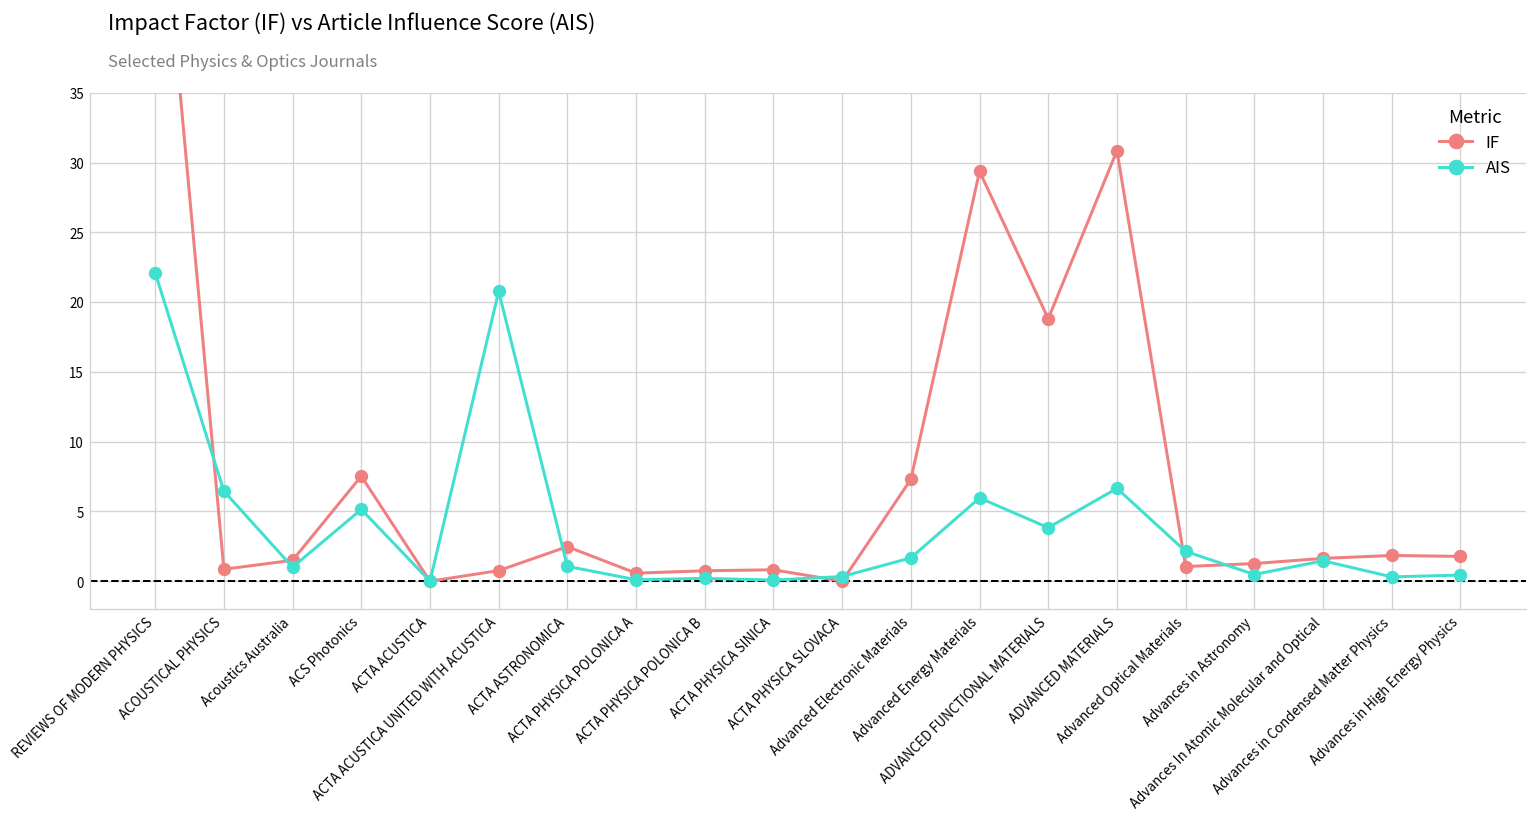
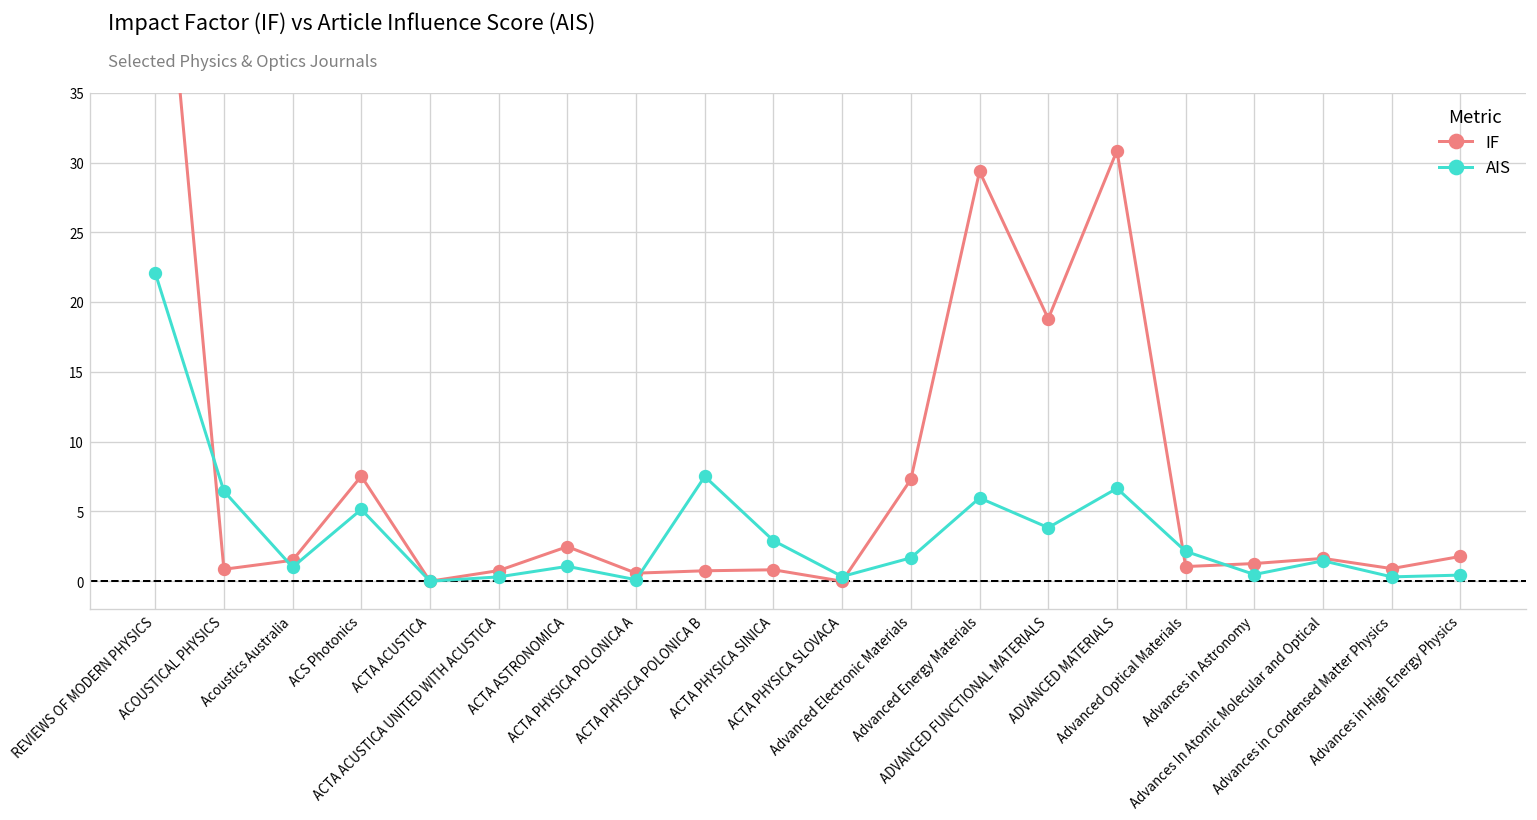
AIS, ACTA ACUSTICA UNITED WITH ACUSTICA: 20.8 -> 0.3
AIS, ACTA PHYSICA POLONICA B: 0.2 -> 7.5
AIS, ACTA PHYSICA SINICA: 0.1 -> 2.9
IF, Advances in Condensed Matter Physics: 1.8 -> 0.9
